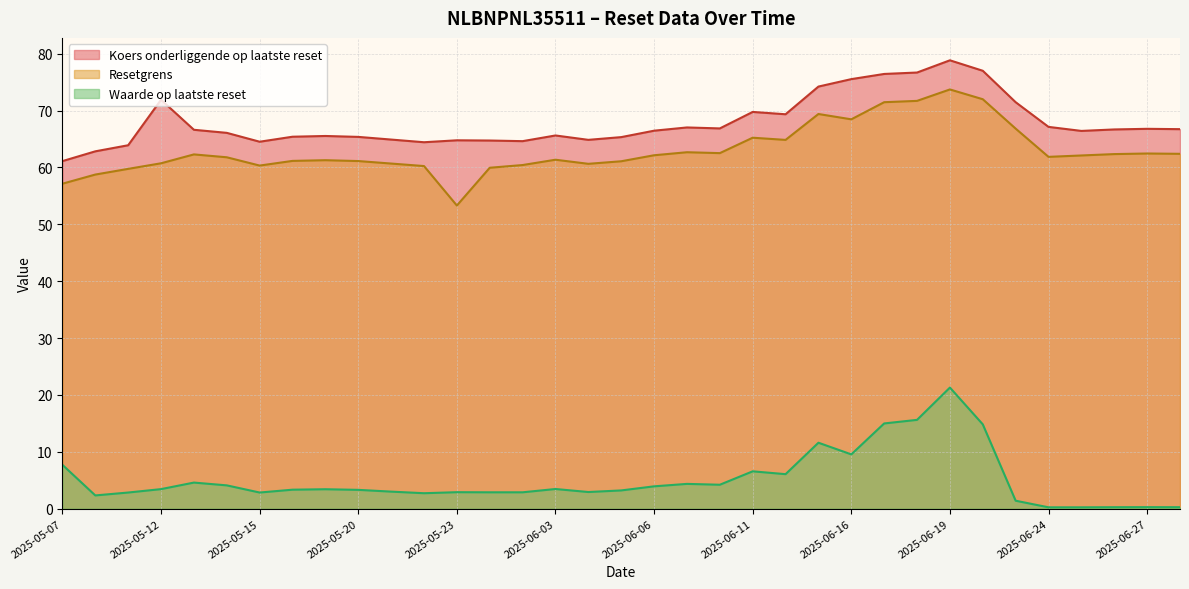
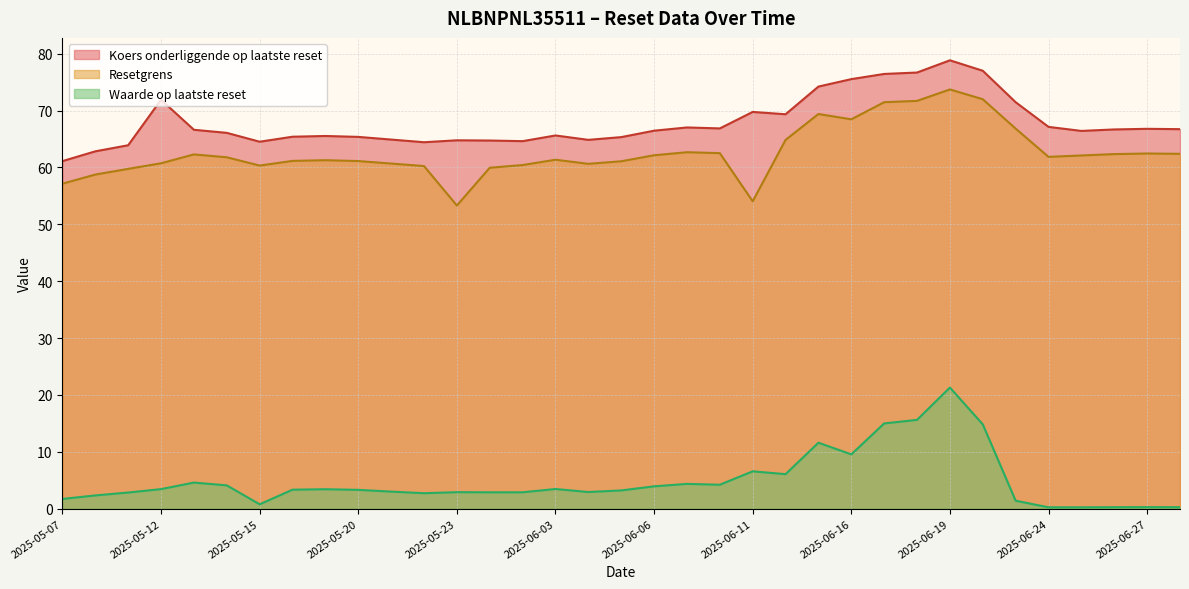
Waarde op laatste reset, 2025-05-07: 8 -> 2
Waarde op laatste reset, 2025-05-15: 3 -> 1
Resetgrens, 2025-06-11: 65 -> 54
